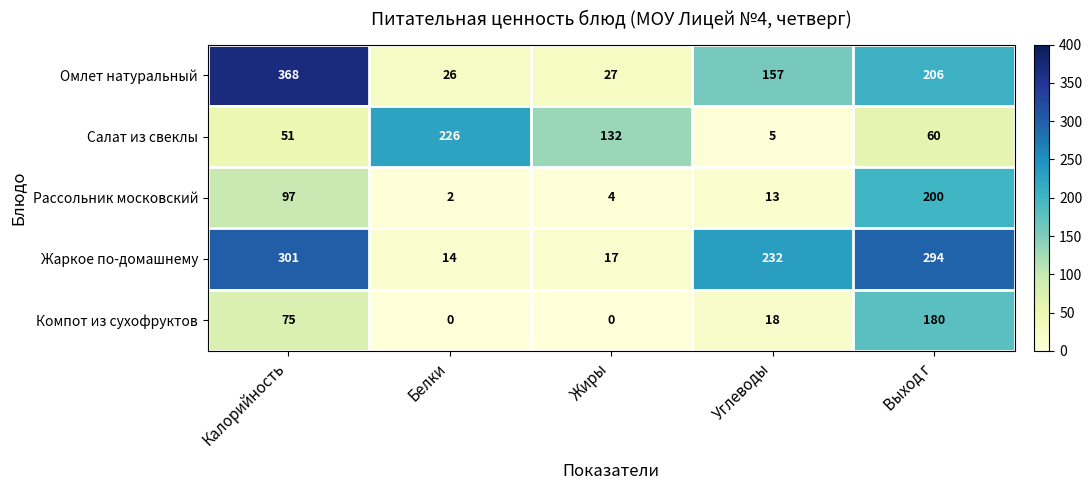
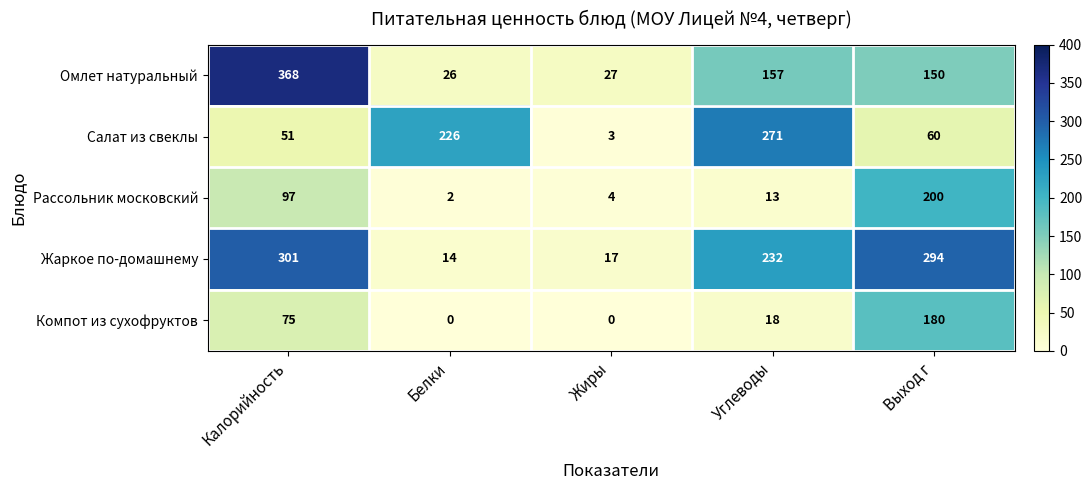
Омлет натуральный, Выход г: 206 -> 150
Салат из свеклы, Жиры: 132 -> 3
Салат из свеклы, Углеводы: 5 -> 271
